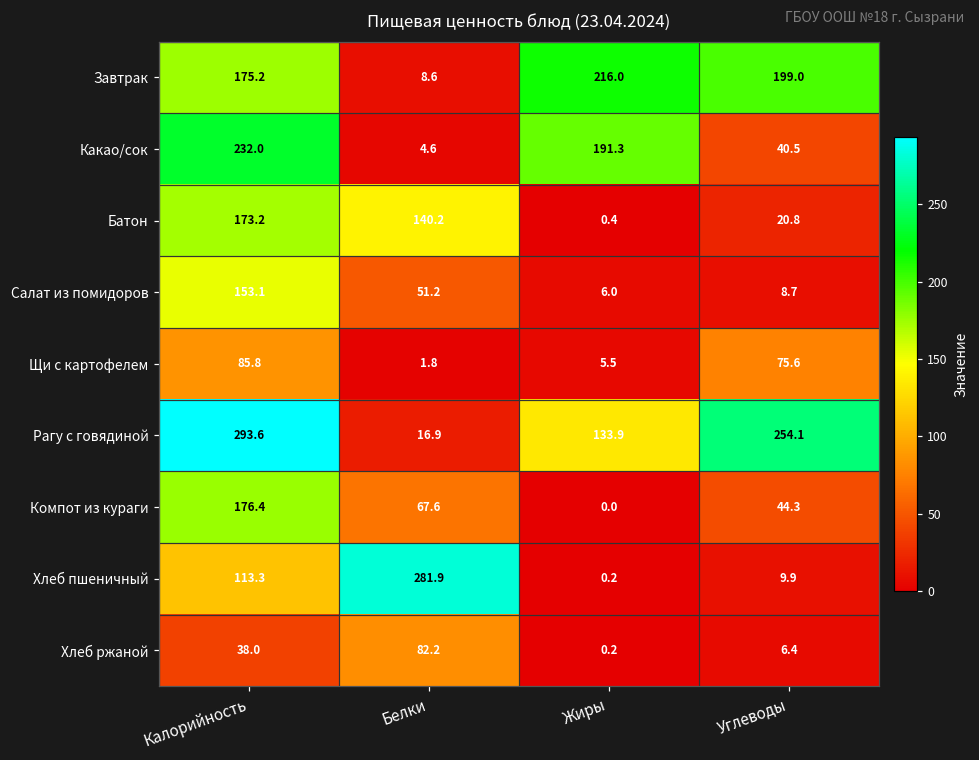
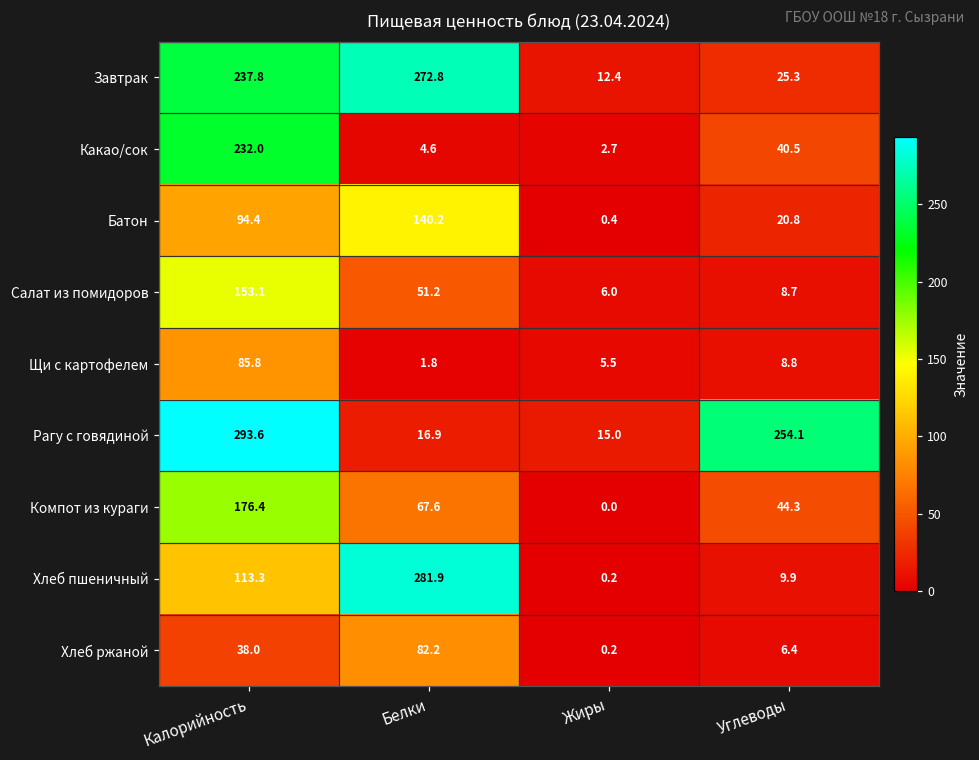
Завтрак, Калорийность: 175.2 -> 237.8
Завтрак, Белки: 8.6 -> 272.8
Завтрак, Жиры: 216.0 -> 12.4
Завтрак, Углеводы: 199.0 -> 25.3
Какао/сок, Жиры: 191.3 -> 2.7
Батон, Калорийность: 173.2 -> 94.4
Щи с картофелем, Углеводы: 75.6 -> 8.8
Рагу с говядиной, Жиры: 133.9 -> 15.0
